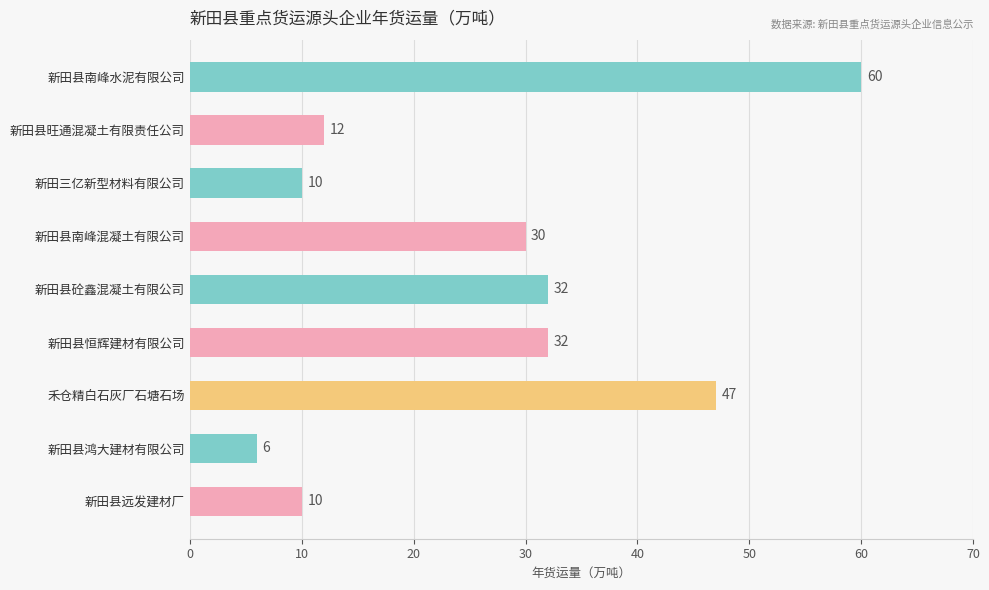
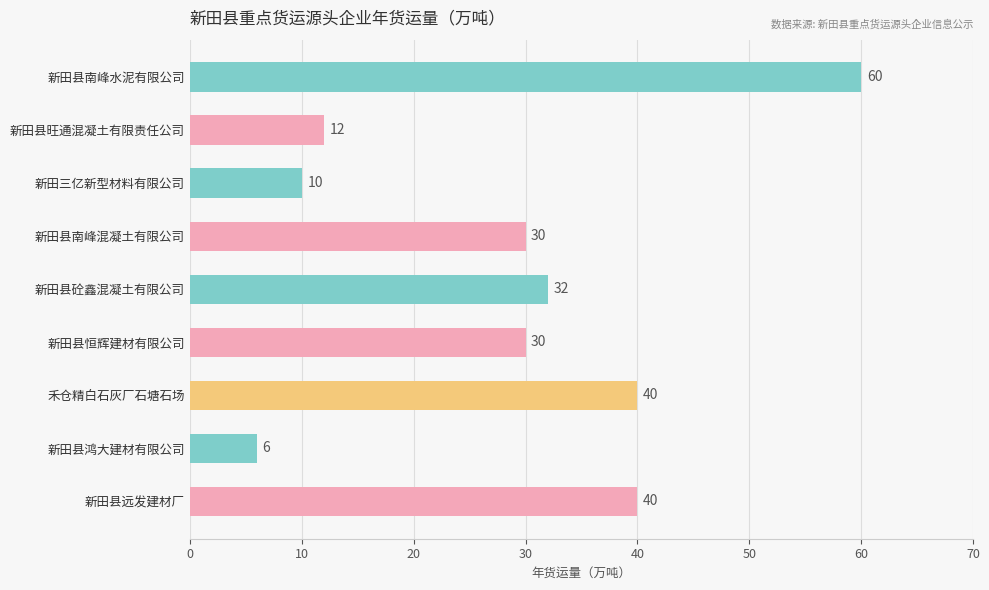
新田县恒辉建材有限公司: 32 -> 30
禾仓精白石灰厂石塘石场: 47 -> 40
新田县远发建材厂: 10 -> 40
